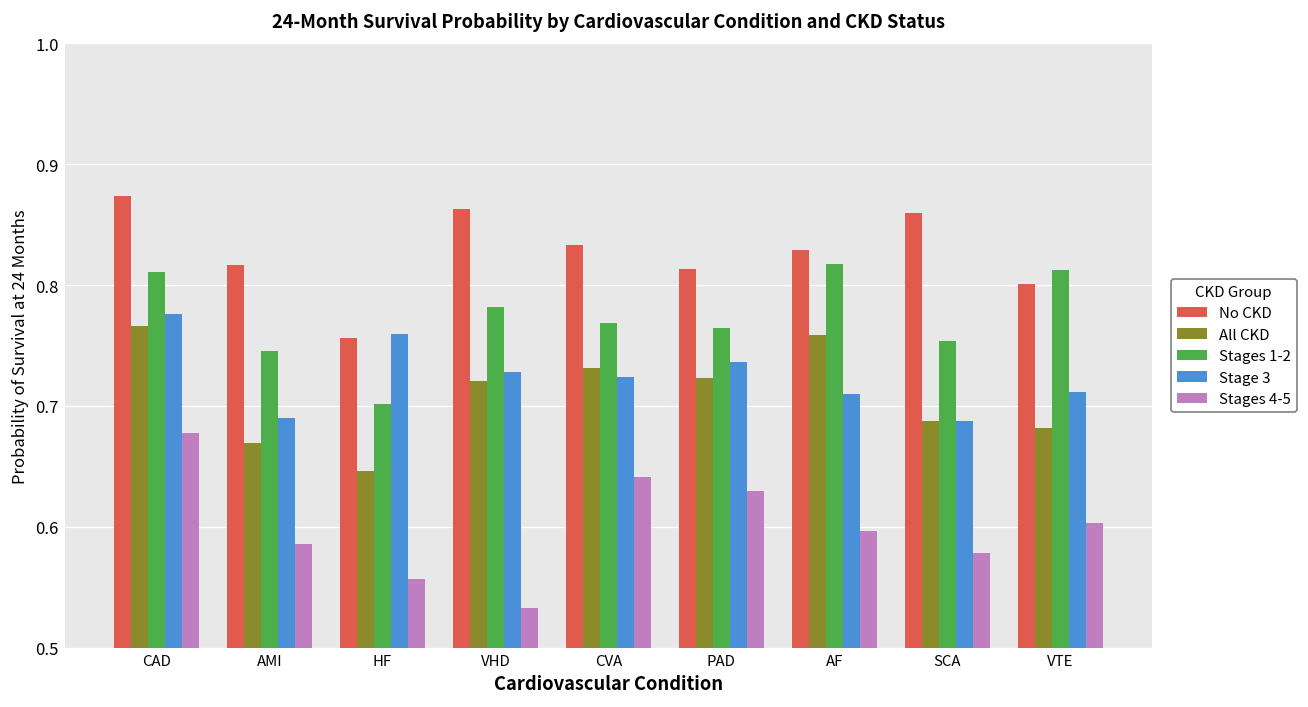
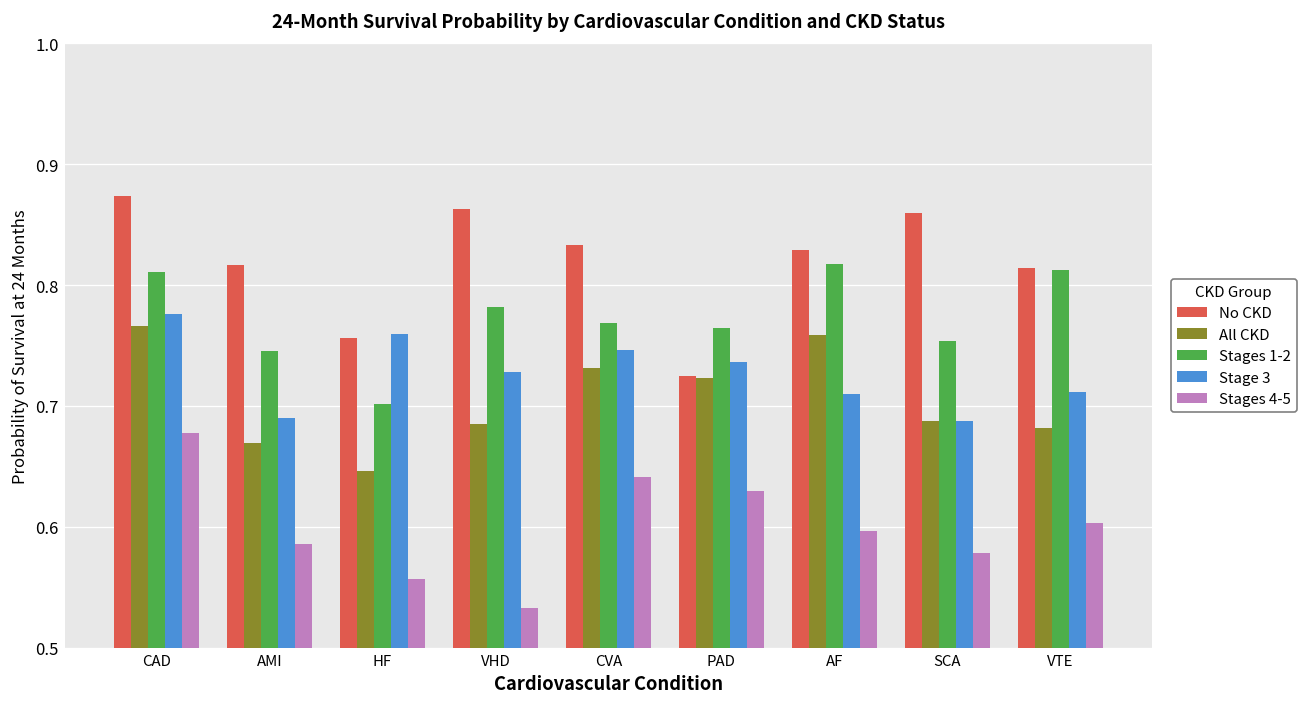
All CKD, VHD: 0.721 -> 0.685
Stage 3, CVA: 0.724 -> 0.746
No CKD, PAD: 0.813 -> 0.725
No CKD, VTE: 0.800 -> 0.814
